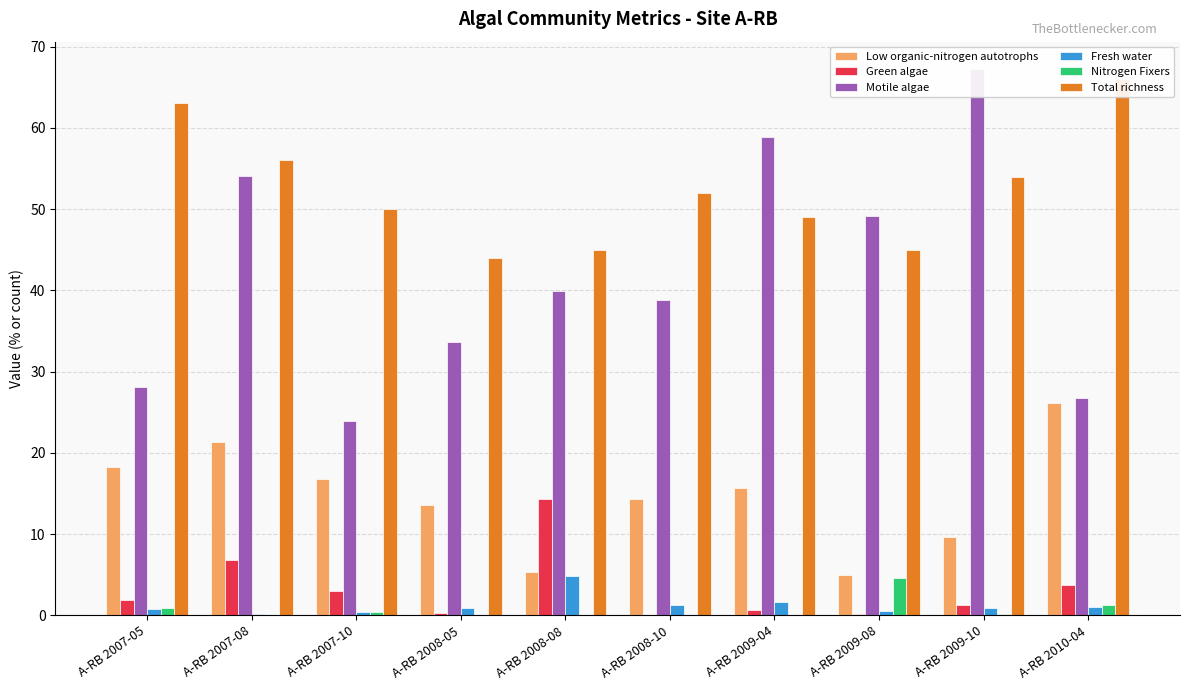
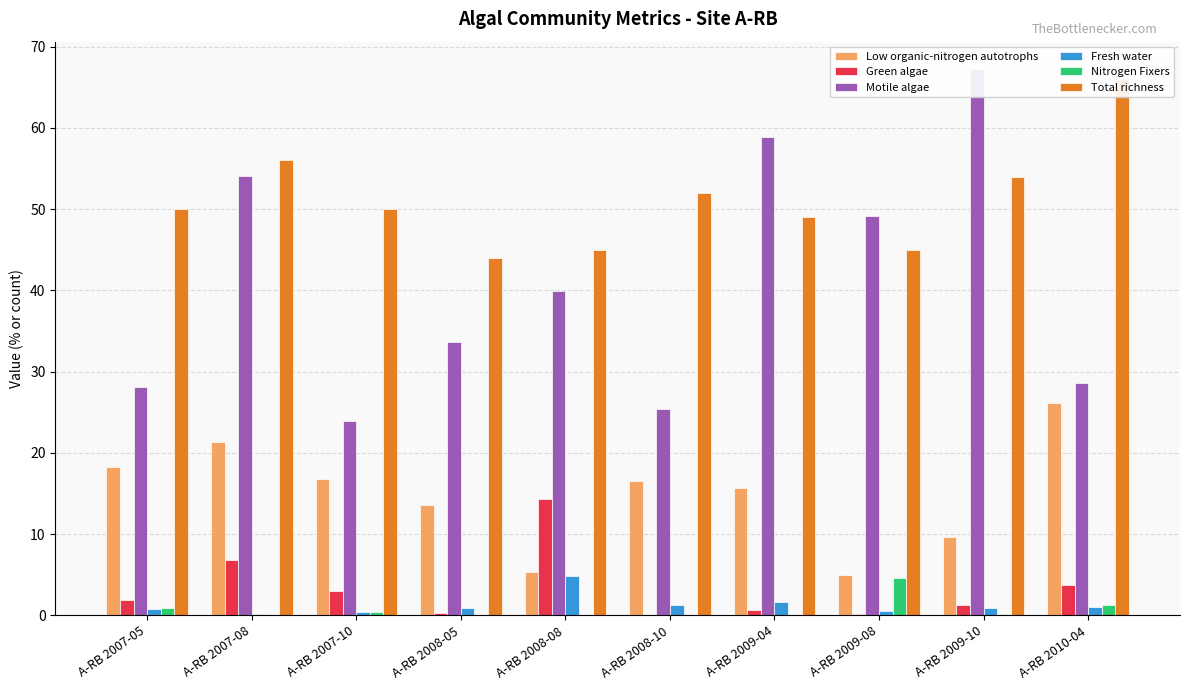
Total richness, A-RB 2007-05: 63 -> 50
Low organic-nitrogen autotrophs, A-RB 2008-10: 14 -> 17
Motile algae, A-RB 2008-10: 39 -> 25
Motile algae, A-RB 2010-04: 27 -> 29
